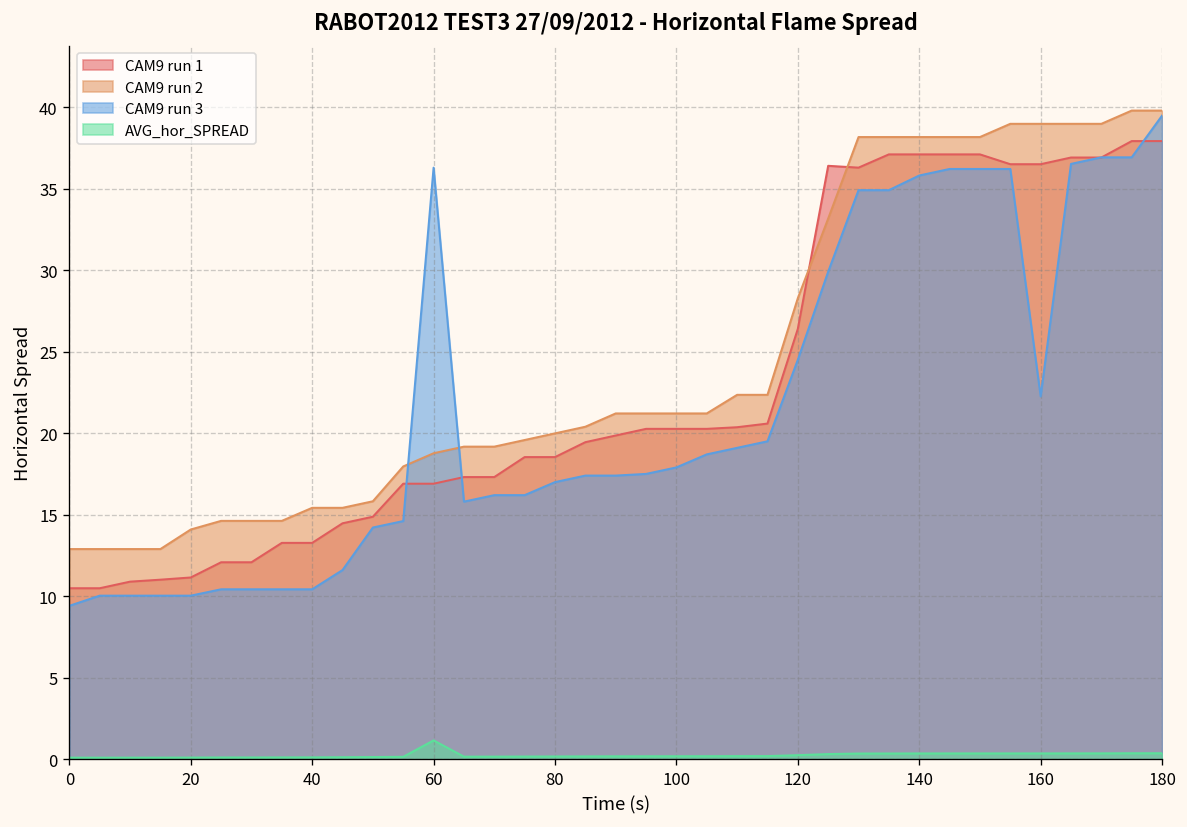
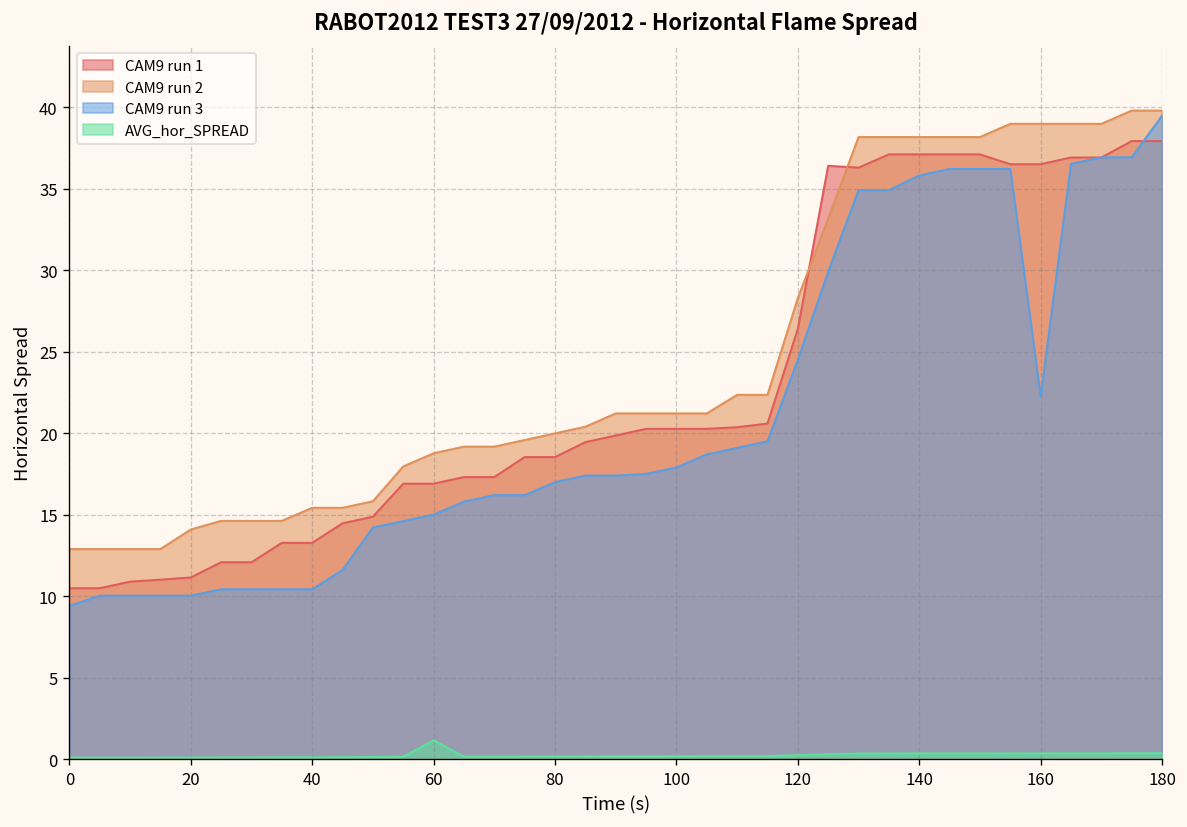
CAM9 run 3, 60: 36.3 -> 15.0
